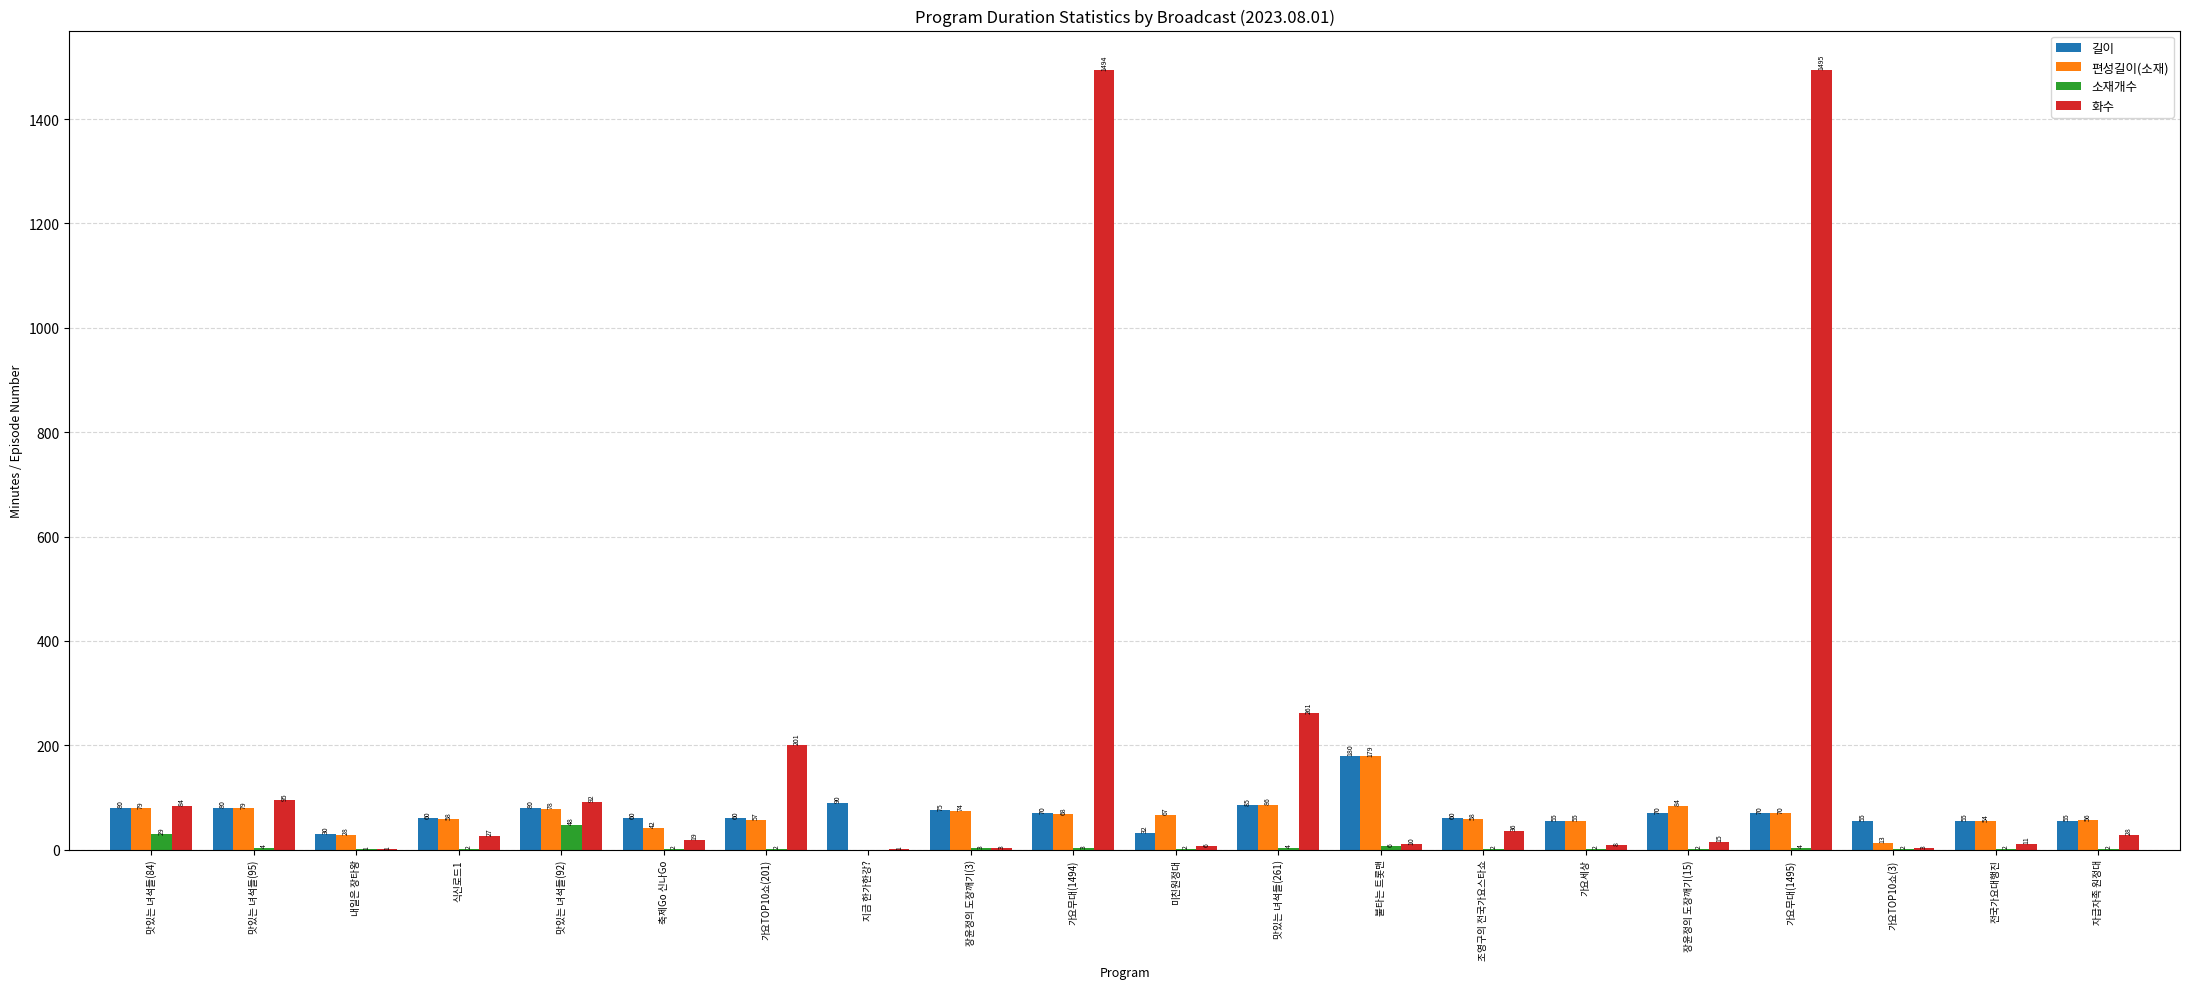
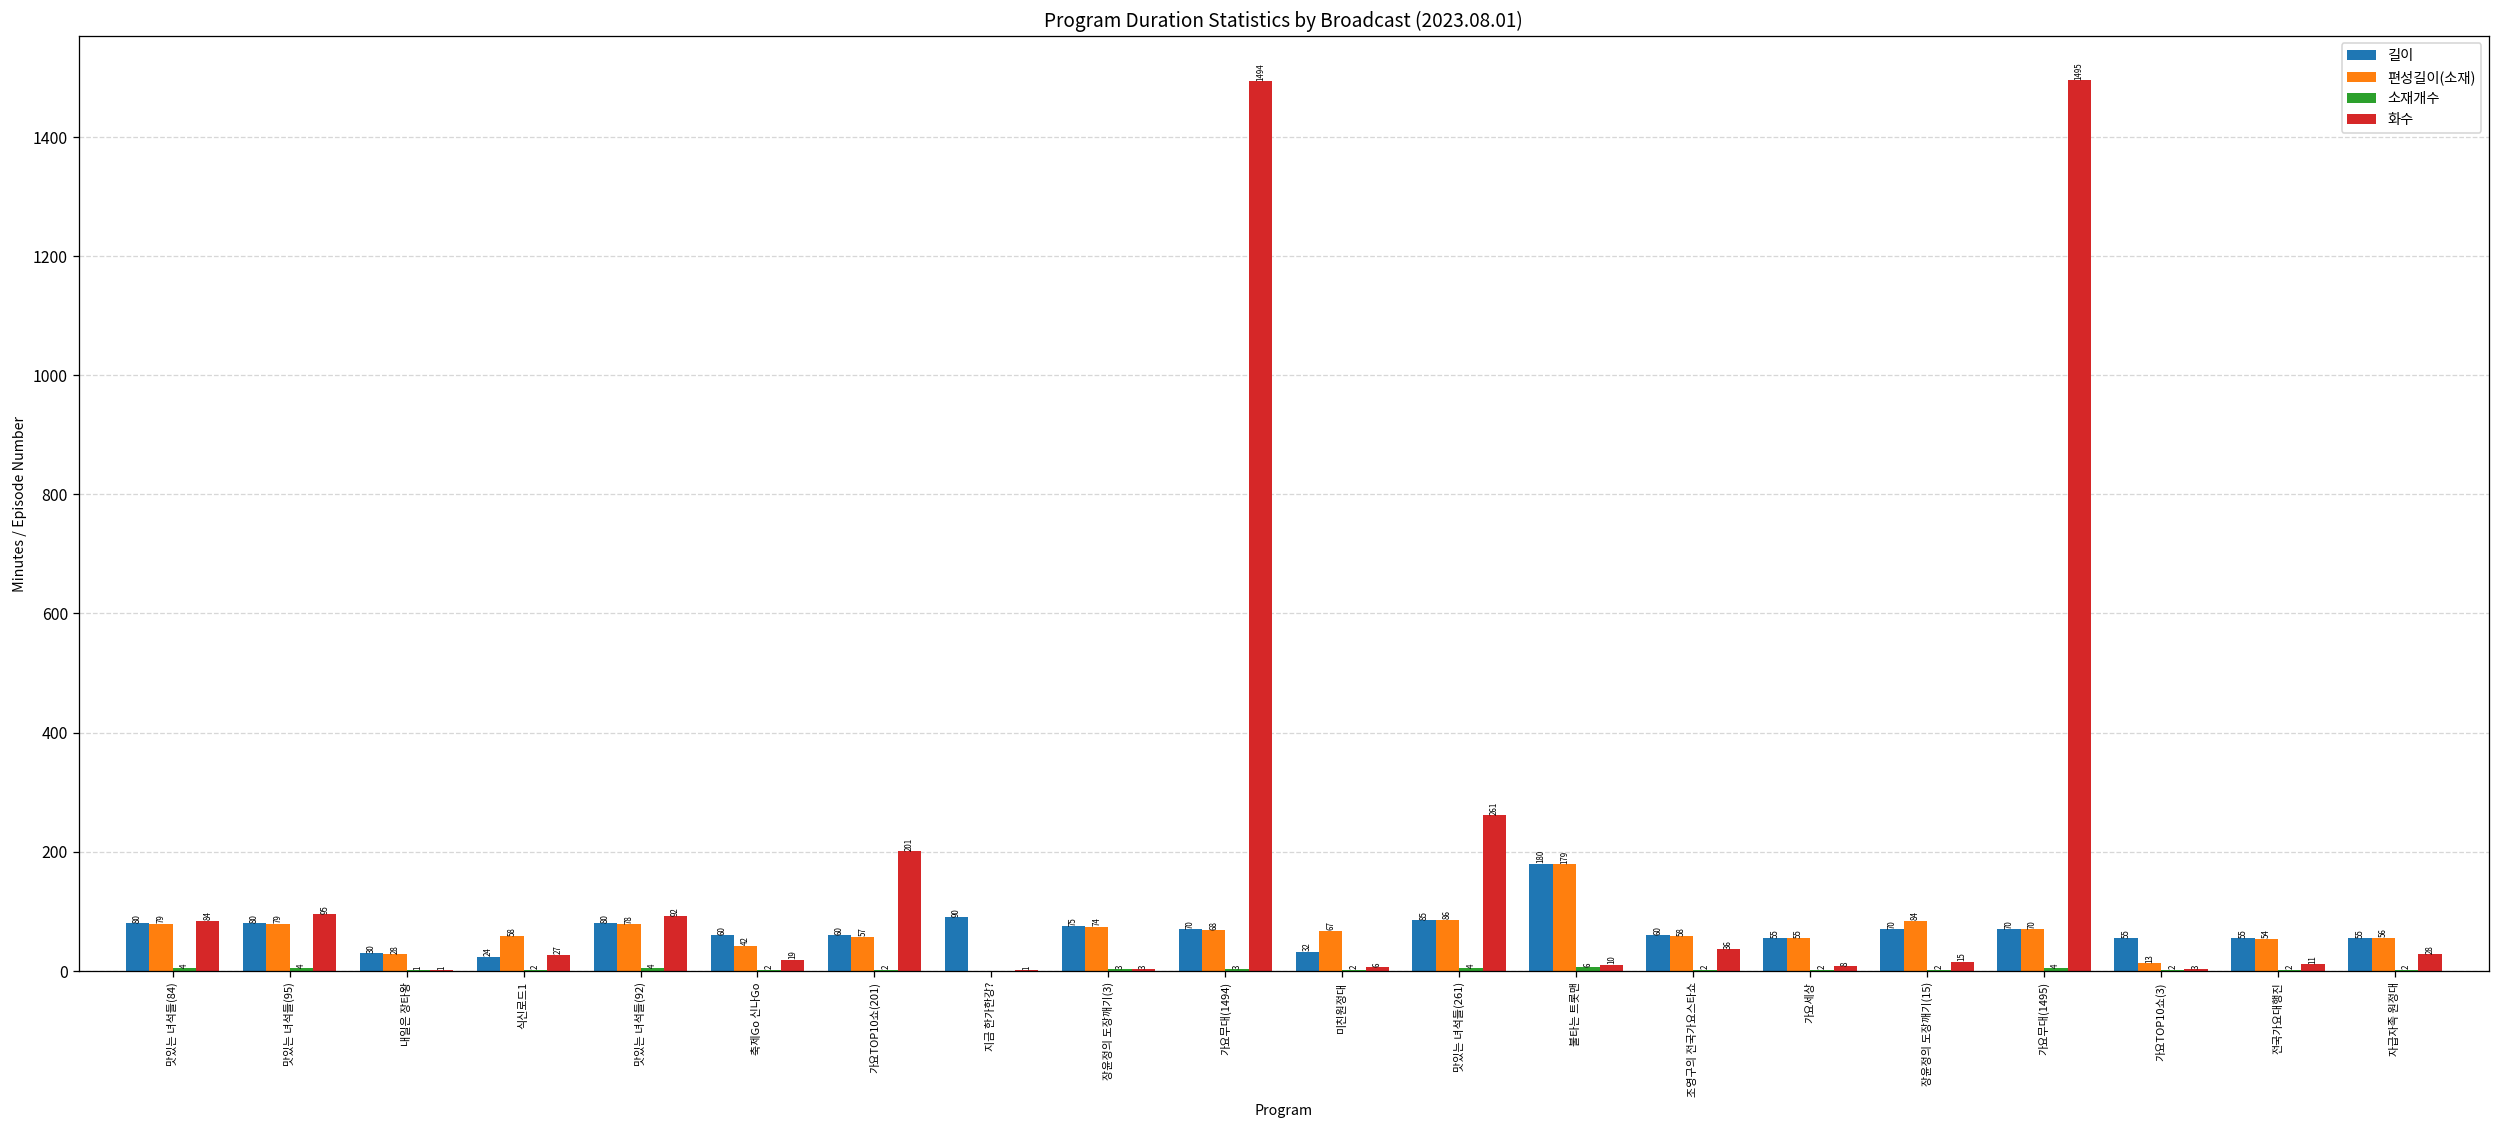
소재개수, 맛있는 녀석들(84): 29 -> 4
길이, 식신로드1: 60 -> 24
소재개수, 맛있는 녀석들(92): 48 -> 4
